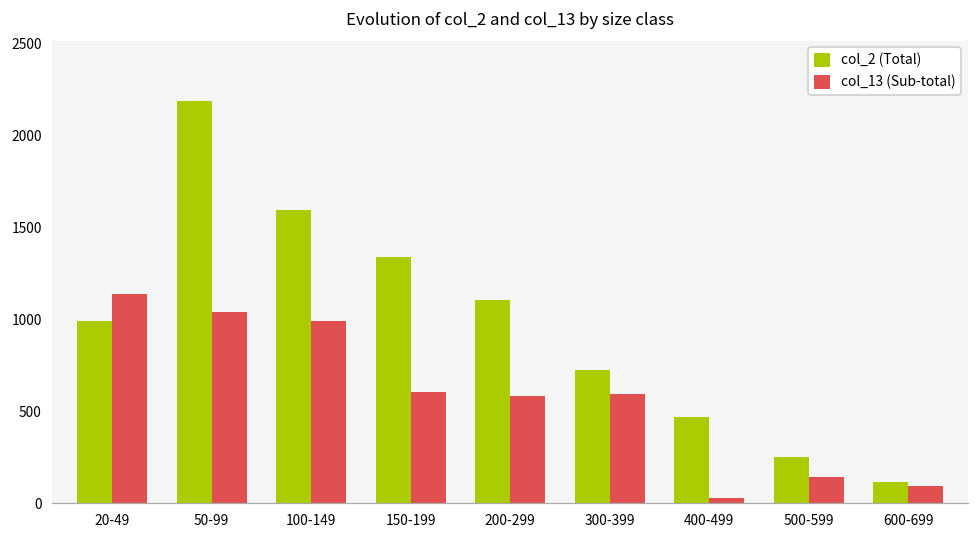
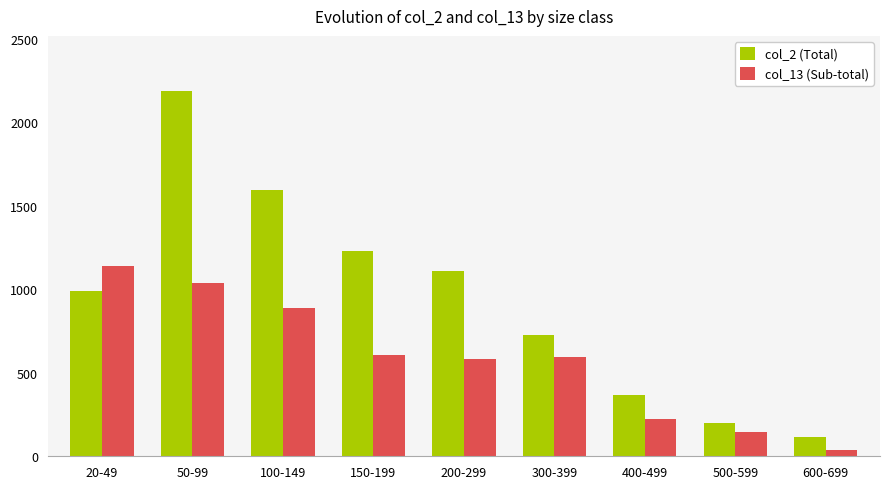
col_13 (Sub-total), 100-149: 990 -> 890
col_2 (Total), 150-199: 1340 -> 1230
col_2 (Total), 400-499: 470 -> 370
col_13 (Sub-total), 400-499: 30 -> 220
col_2 (Total), 500-599: 250 -> 200
col_13 (Sub-total), 600-699: 90 -> 40
